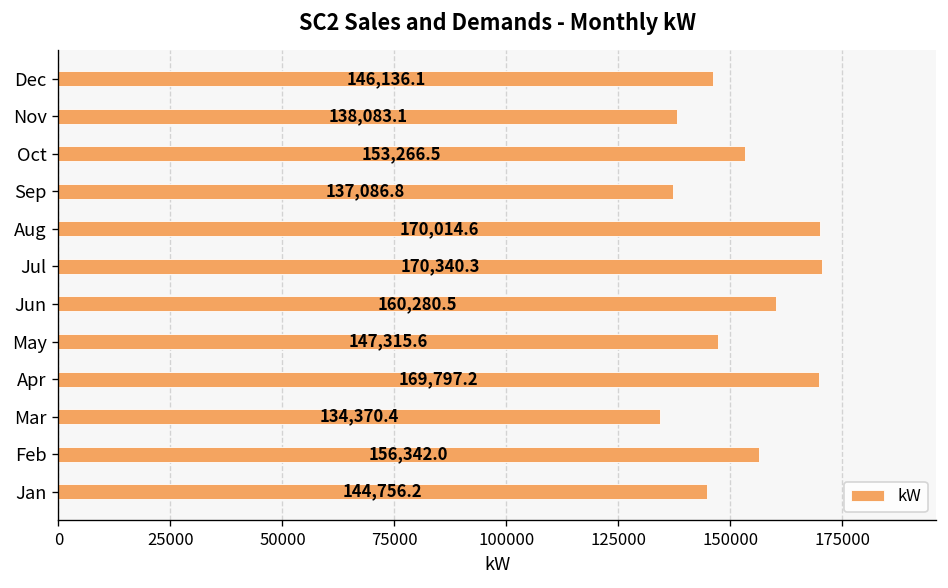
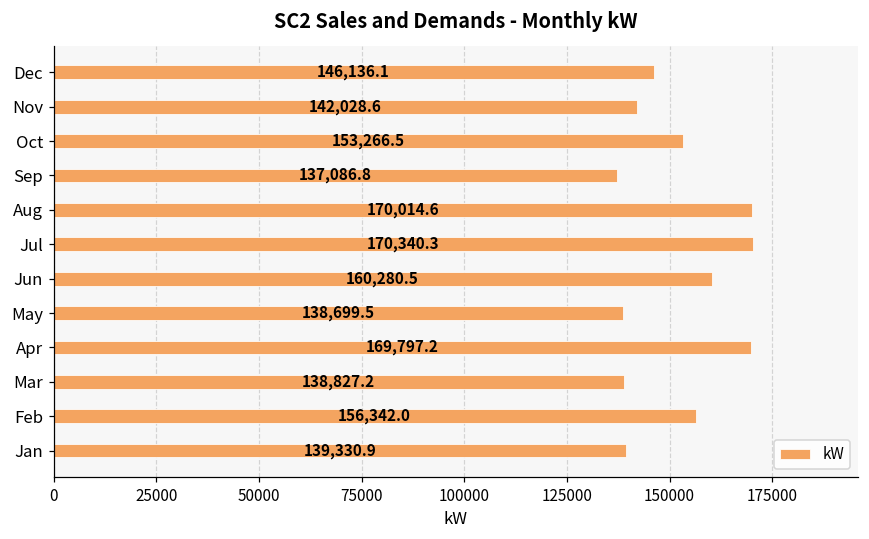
Nov: 138,083.1 -> 142,028.6
May: 147,315.6 -> 138,699.5
Mar: 134,370.4 -> 138,827.2
Jan: 144,756.2 -> 139,330.9
